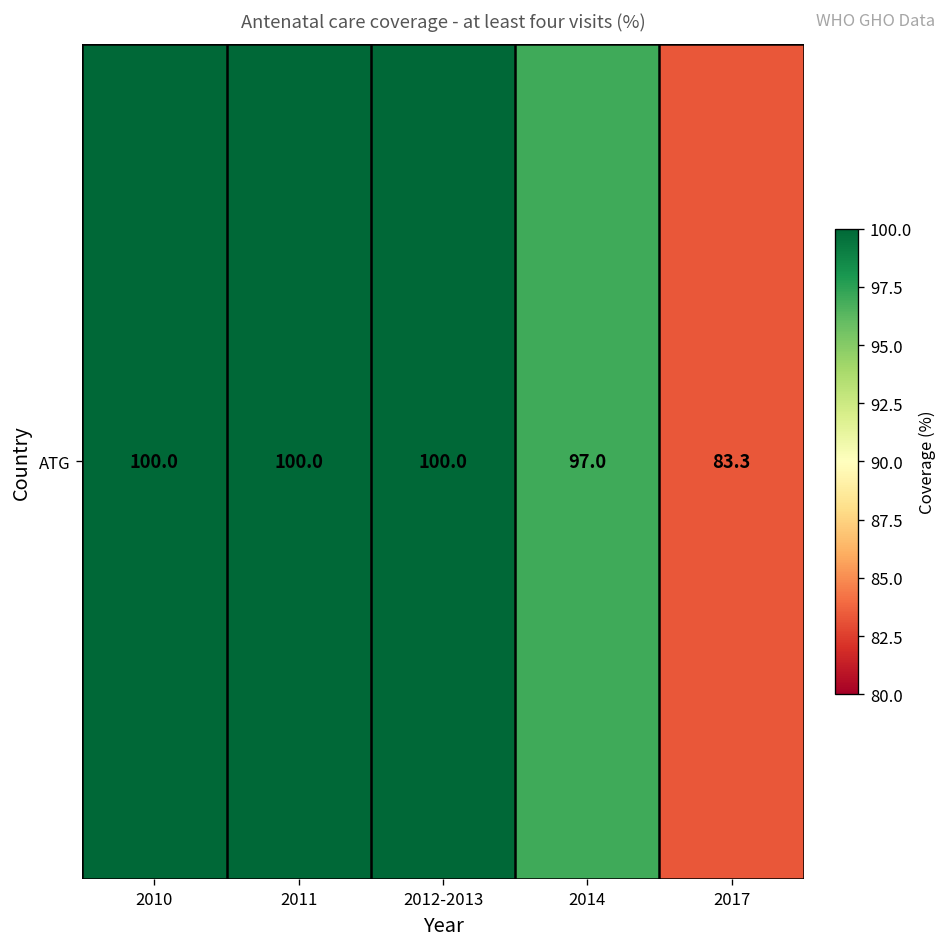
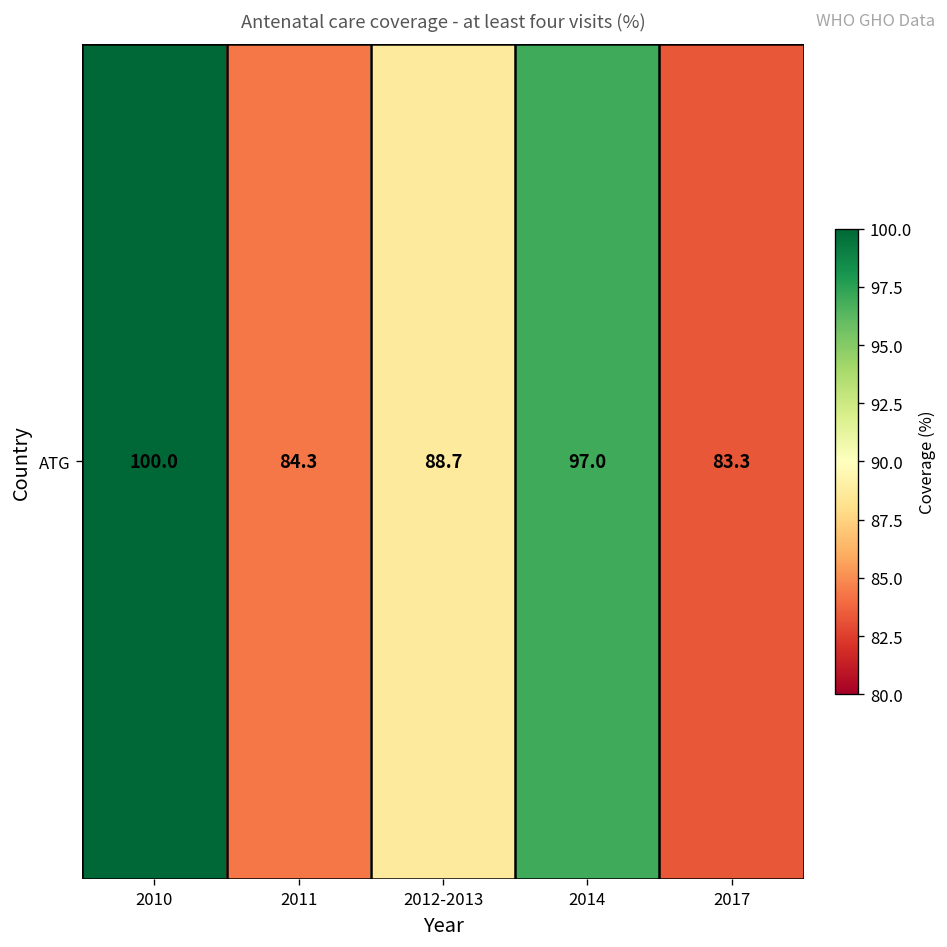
ATG, 2011: 100.0 -> 84.3
ATG, 2012-2013: 100.0 -> 88.7
